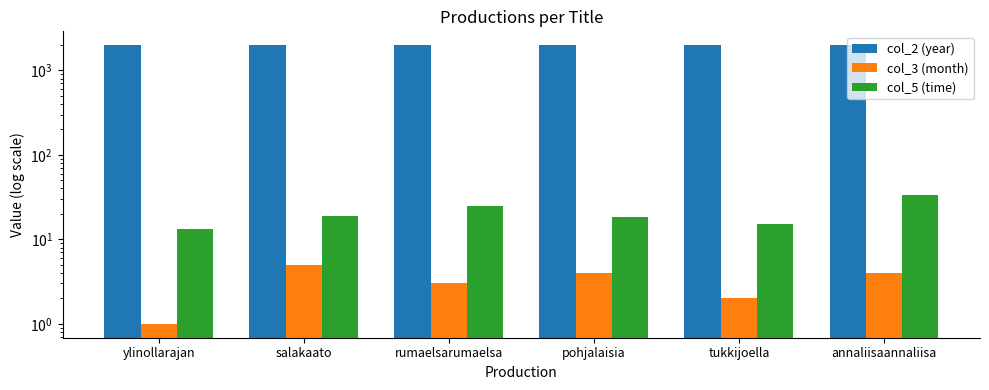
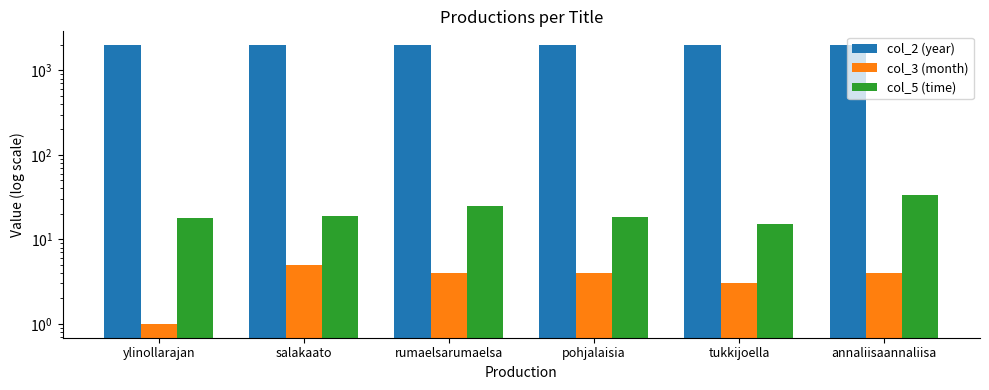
col_5 (time), ylinollarajan: 13 -> 18
col_3 (month), rumaelsarumaelsa: 3 -> 4
col_3 (month), tukkijoella: 2 -> 3
